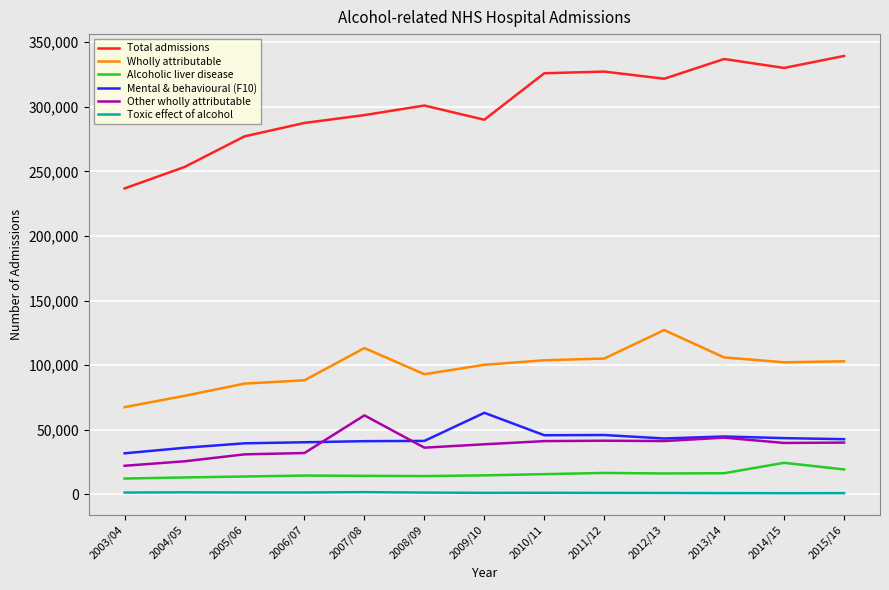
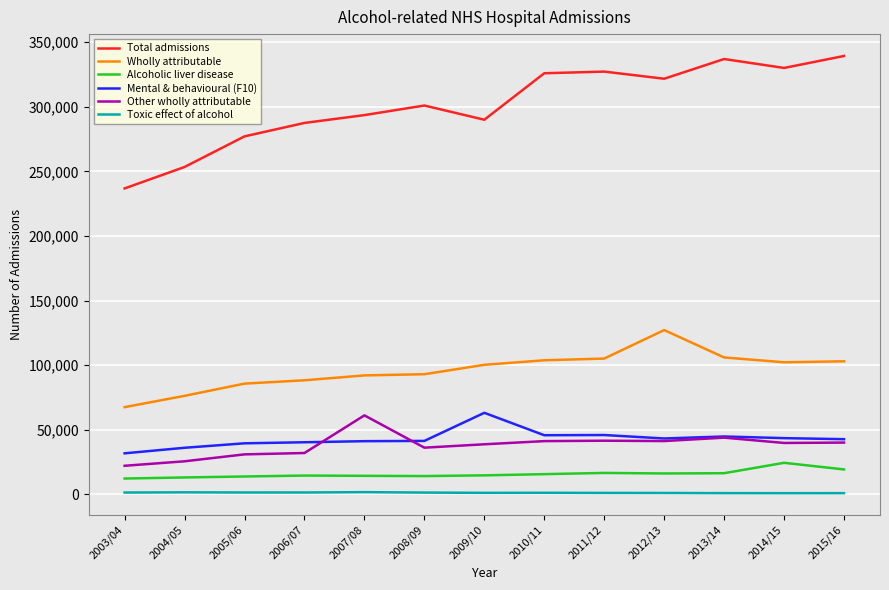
Wholly attributable, 2007/08: 113,000 -> 92,000
